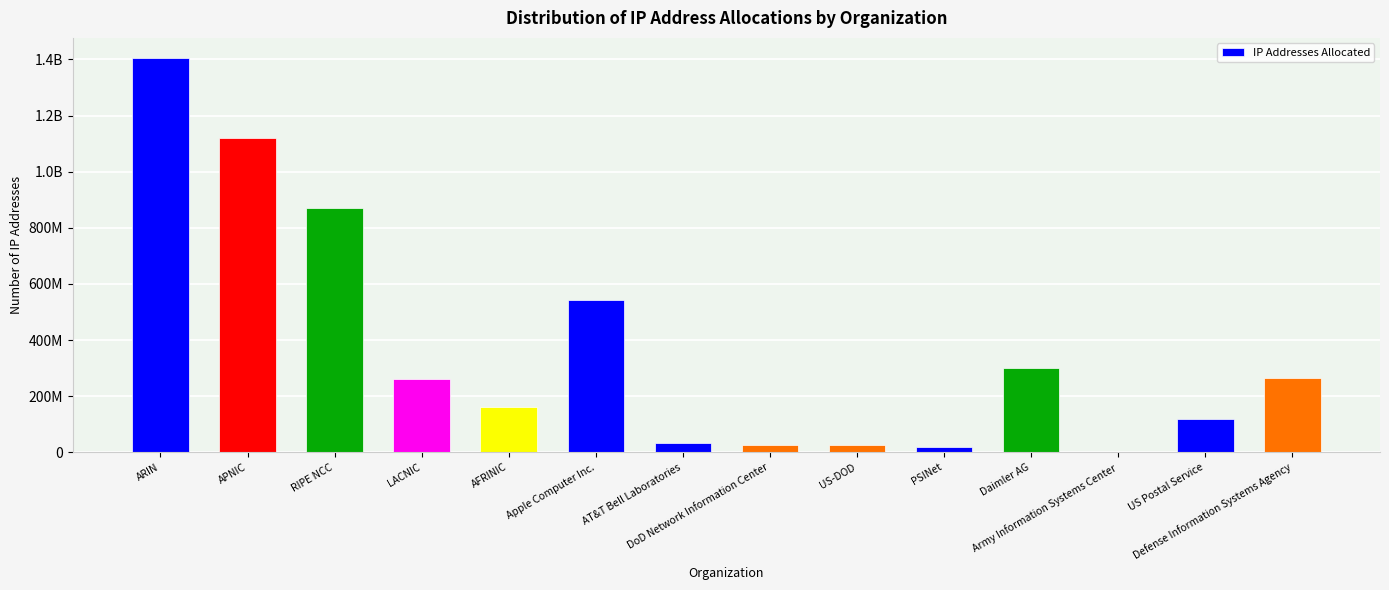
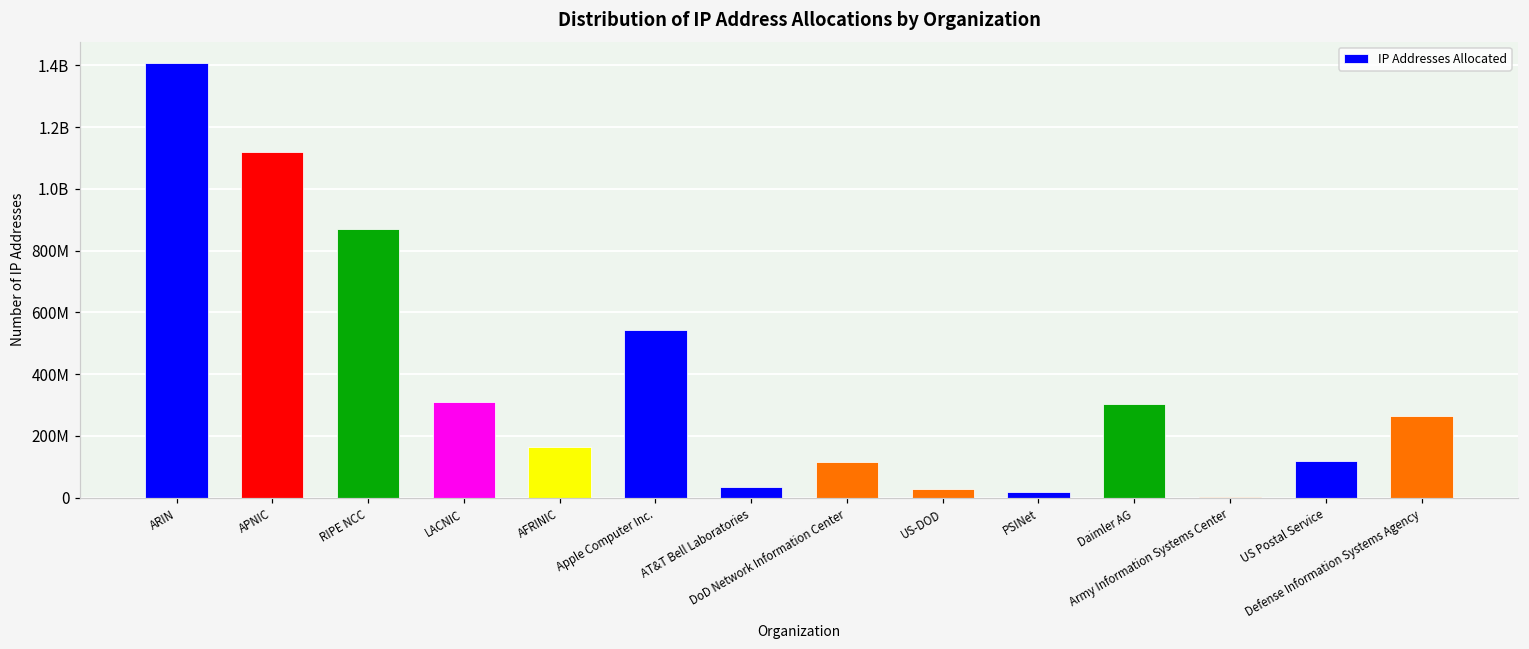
LACNIC: 260000000 -> 310000000
DoD Network Information Center: 30000000 -> 110000000
